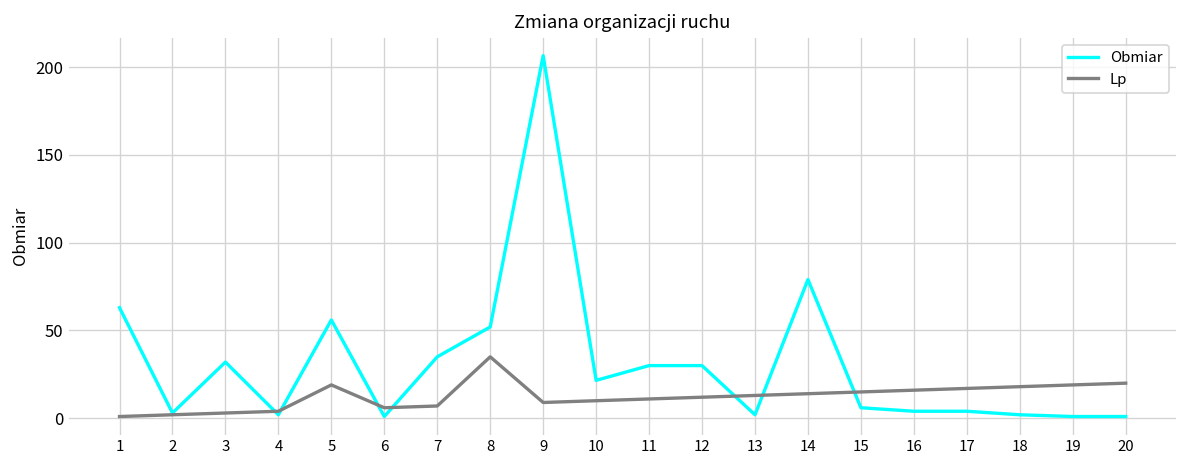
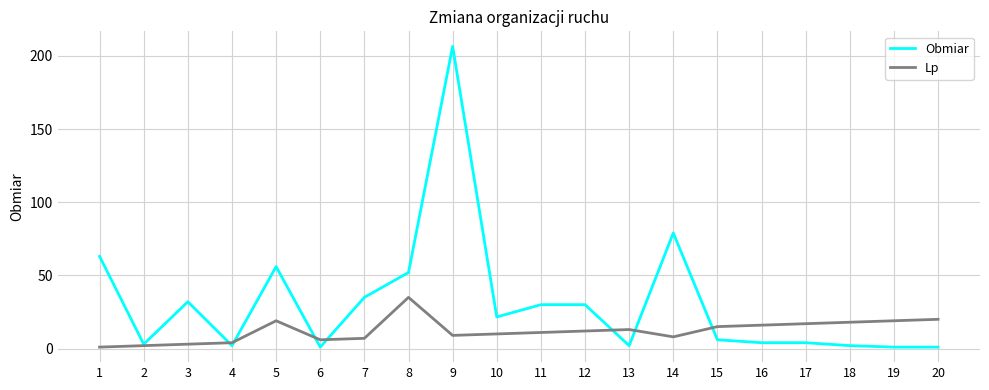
Lp, 14: 14 -> 8
